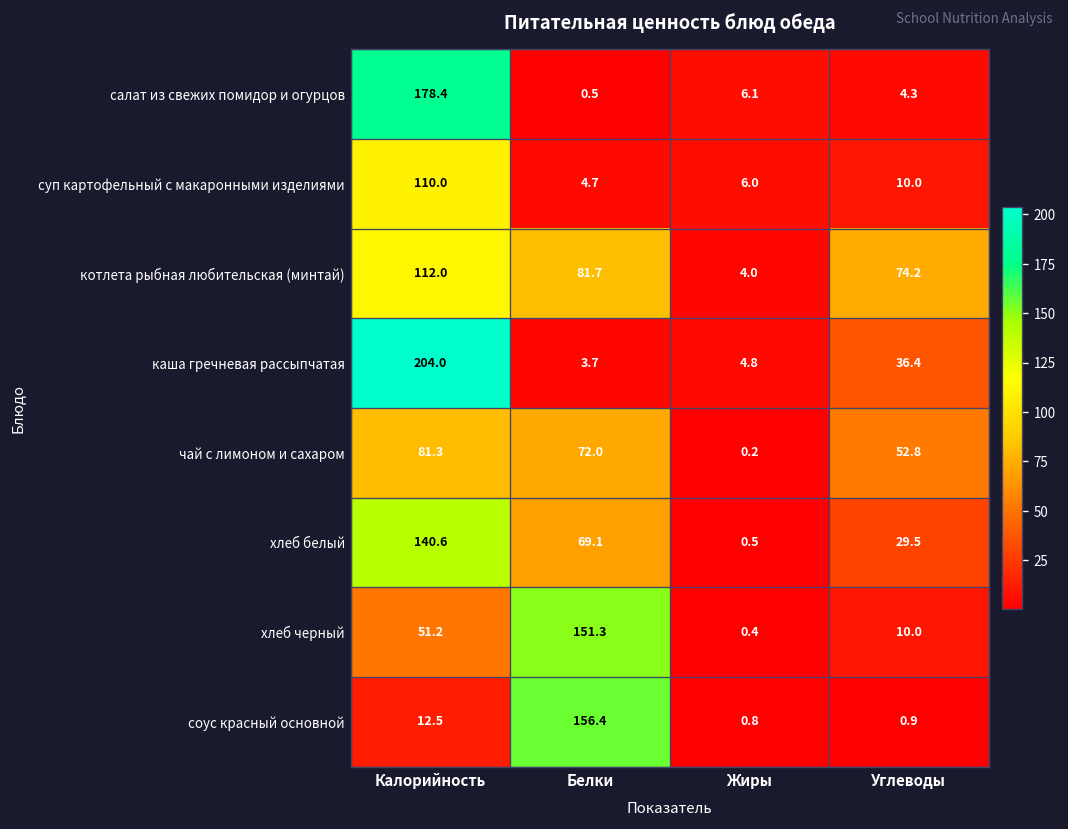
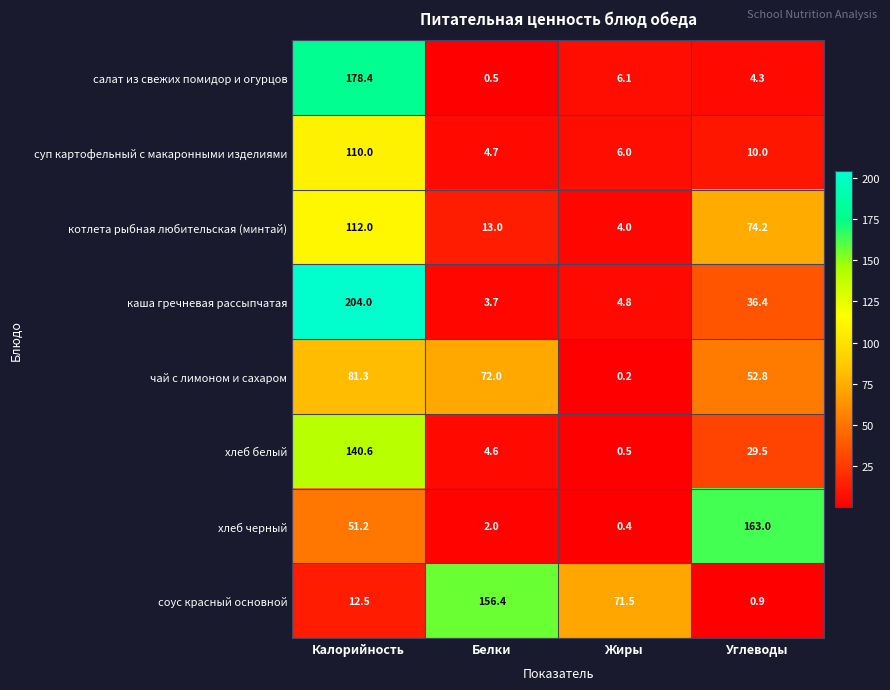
котлета рыбная любительская (минтай), Белки: 81.7 -> 13.0
хлеб белый, Белки: 69.1 -> 4.6
хлеб черный, Белки: 151.3 -> 2.0
хлеб черный, Углеводы: 10.0 -> 163.0
соус красный основной, Жиры: 0.8 -> 71.5
